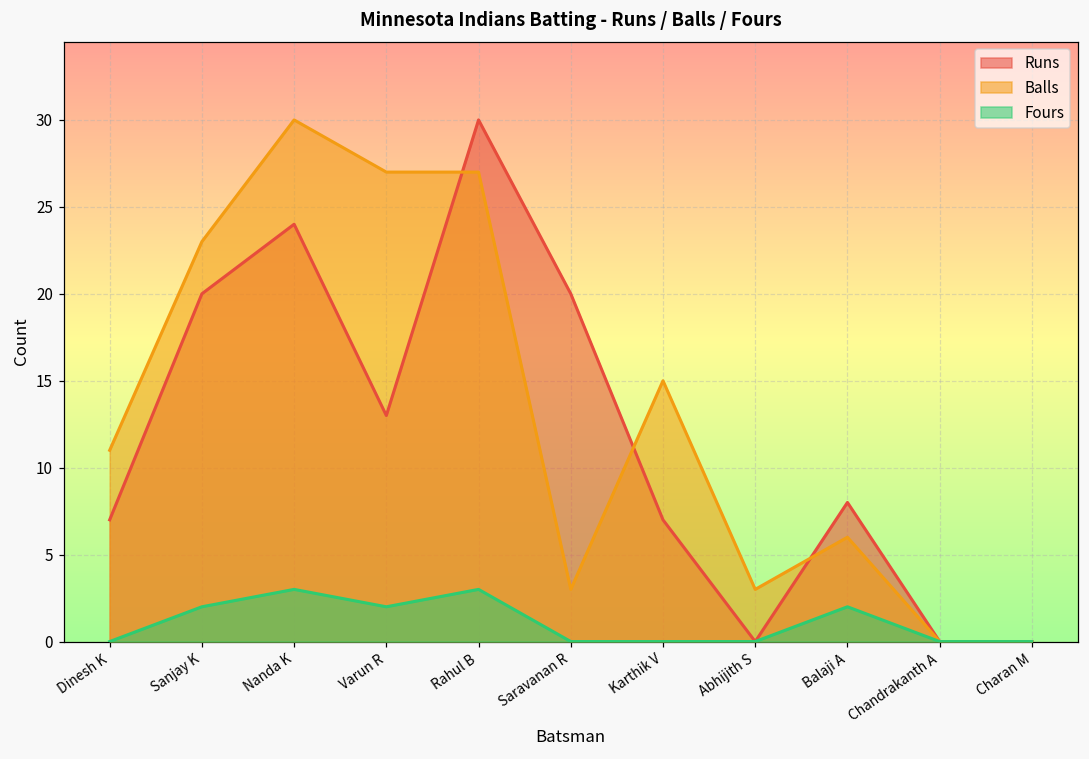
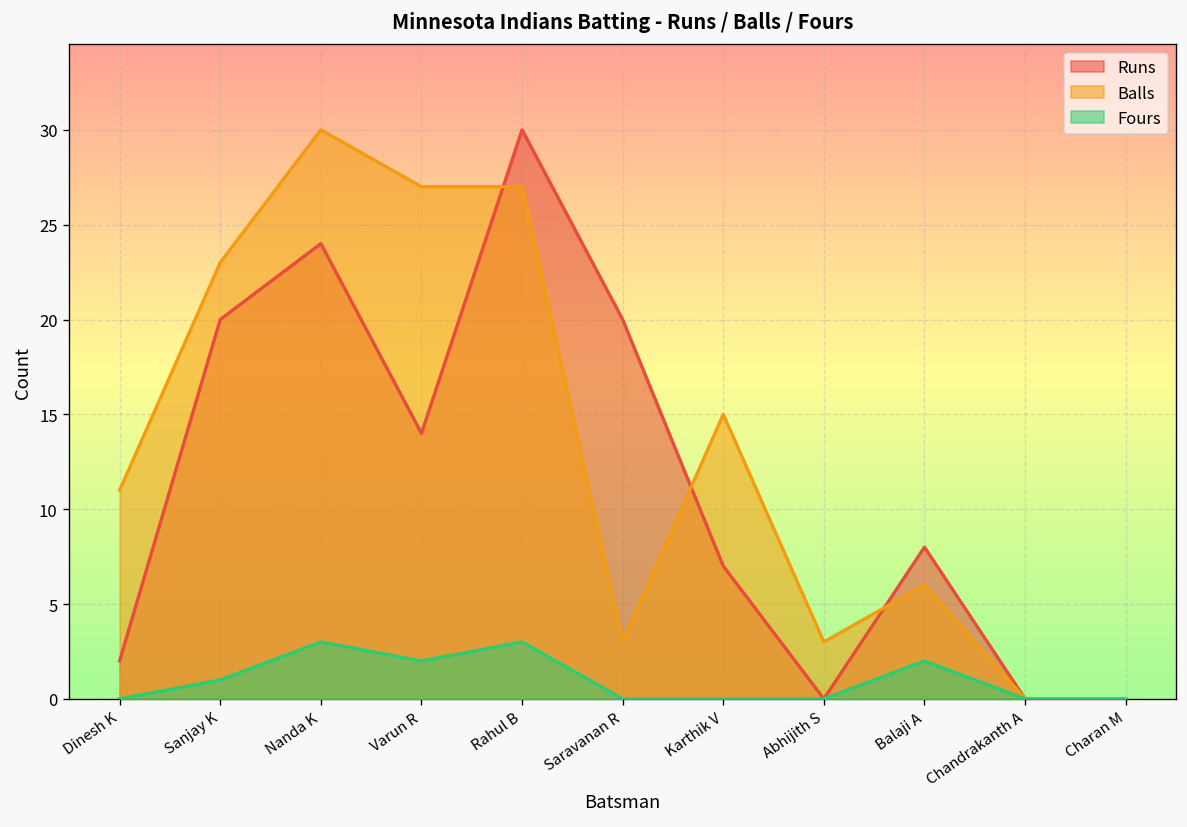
Runs, Dinesh K: 7 -> 2
Fours, Sanjay K: 2 -> 1
Runs, Varun R: 13 -> 14
